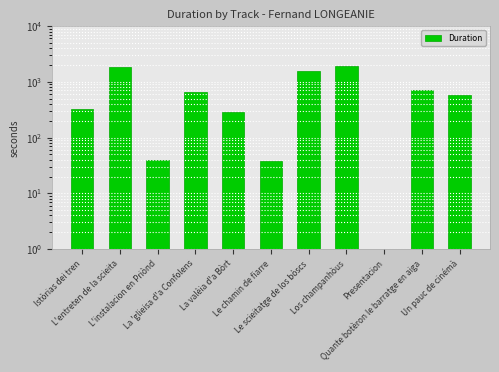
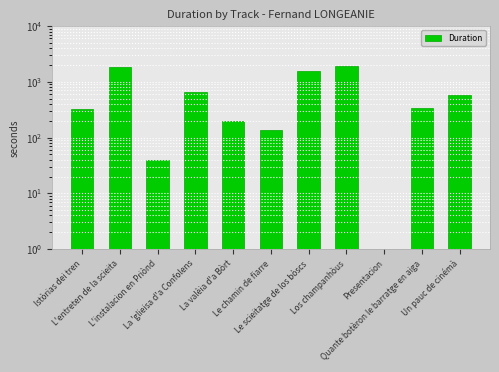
La valèia d'a Bòrt: 300 -> 200
Le chamin de fiarre: 40 -> 140
Quante botèron le barratge en aiga: 700 -> 300
